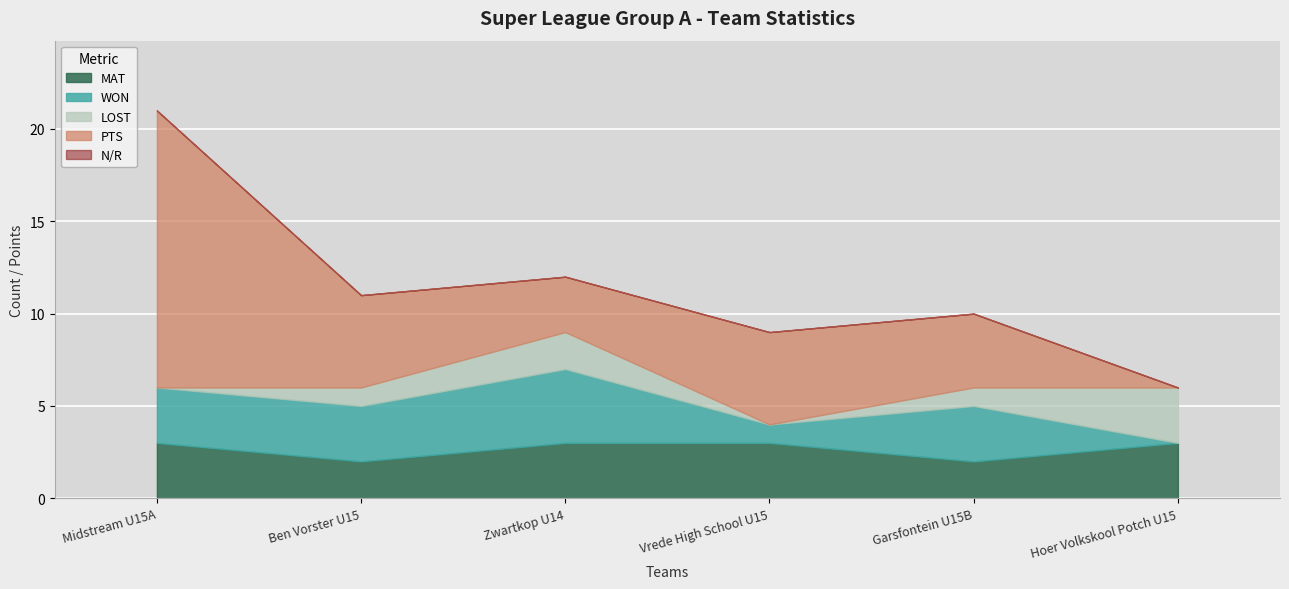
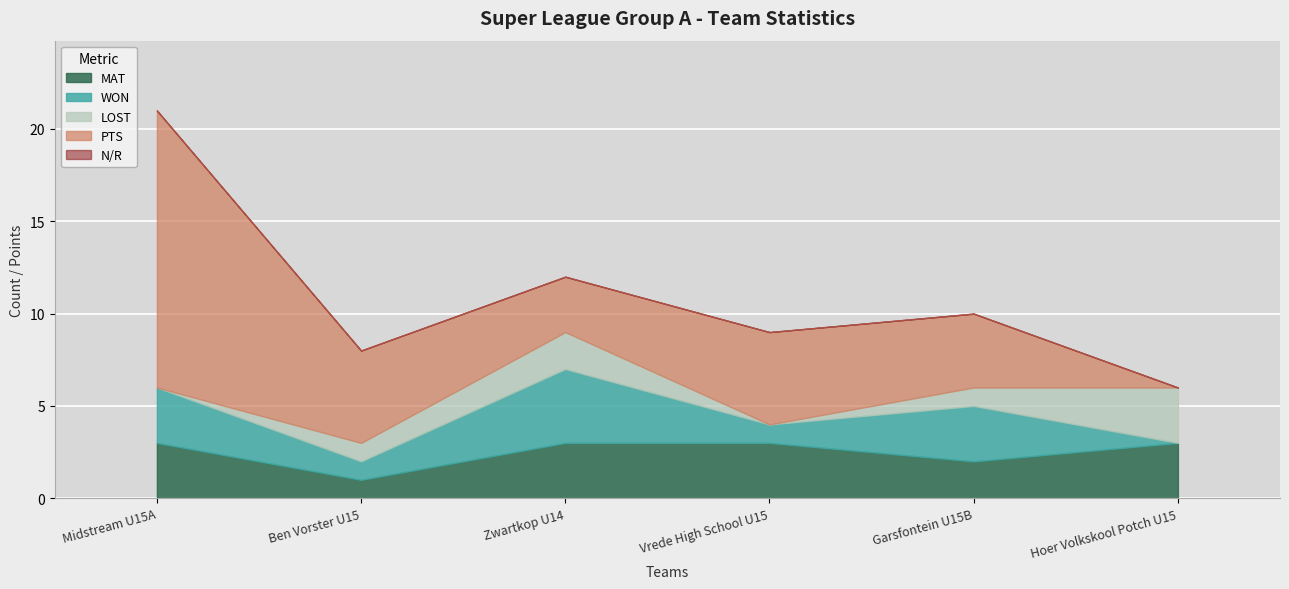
MAT, Ben Vorster U15: 2 -> 1
WON, Ben Vorster U15: 3 -> 1
